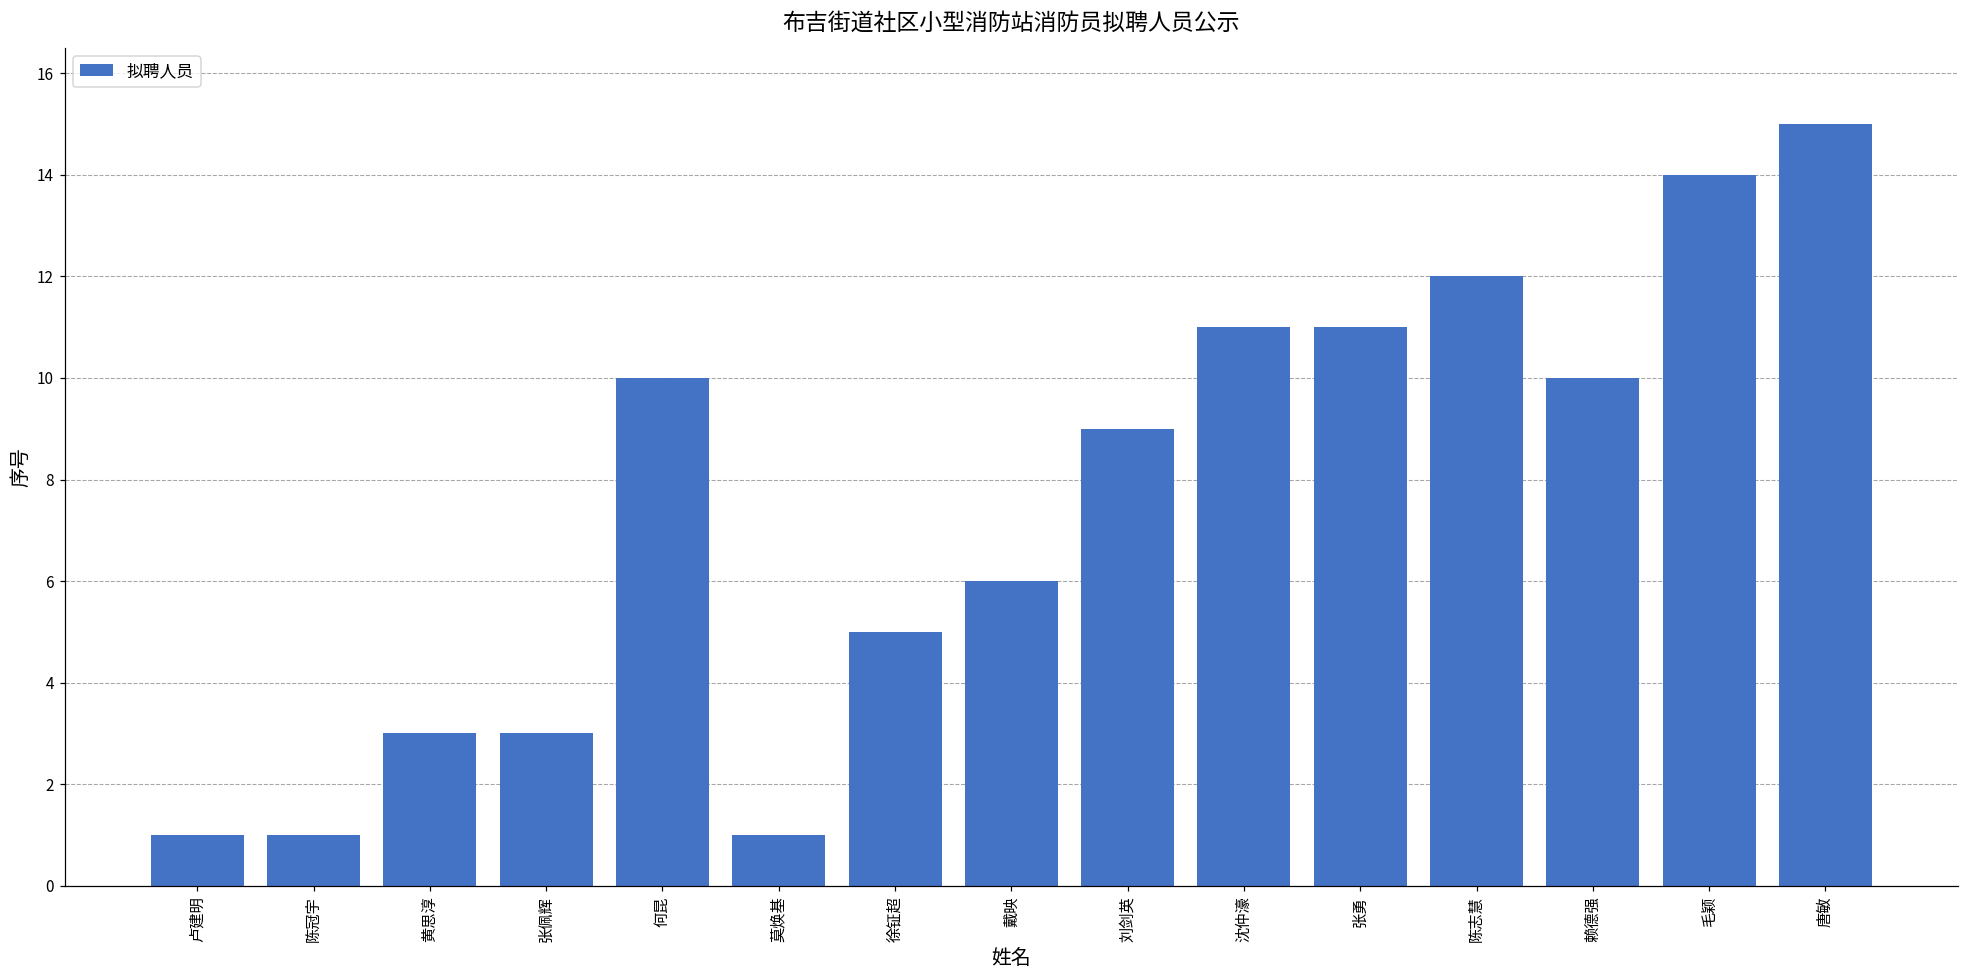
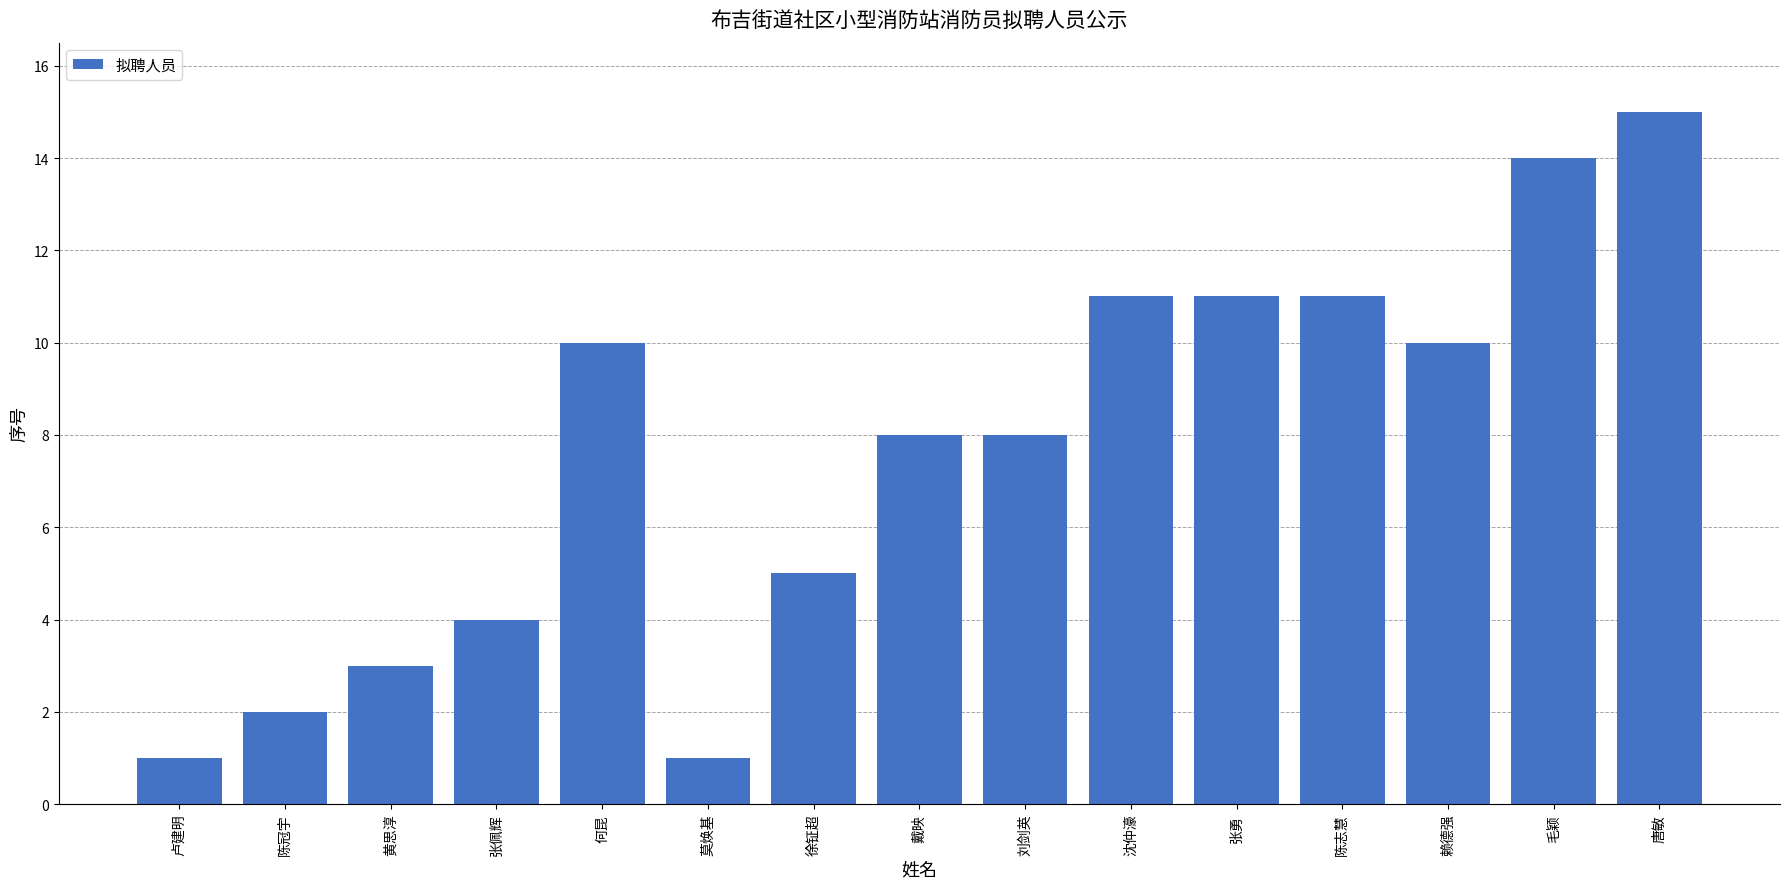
陈冠宇: 1 -> 2
张佩辉: 3 -> 4
戴映: 6 -> 8
刘剑英: 9 -> 8
陈志慧: 12 -> 11
